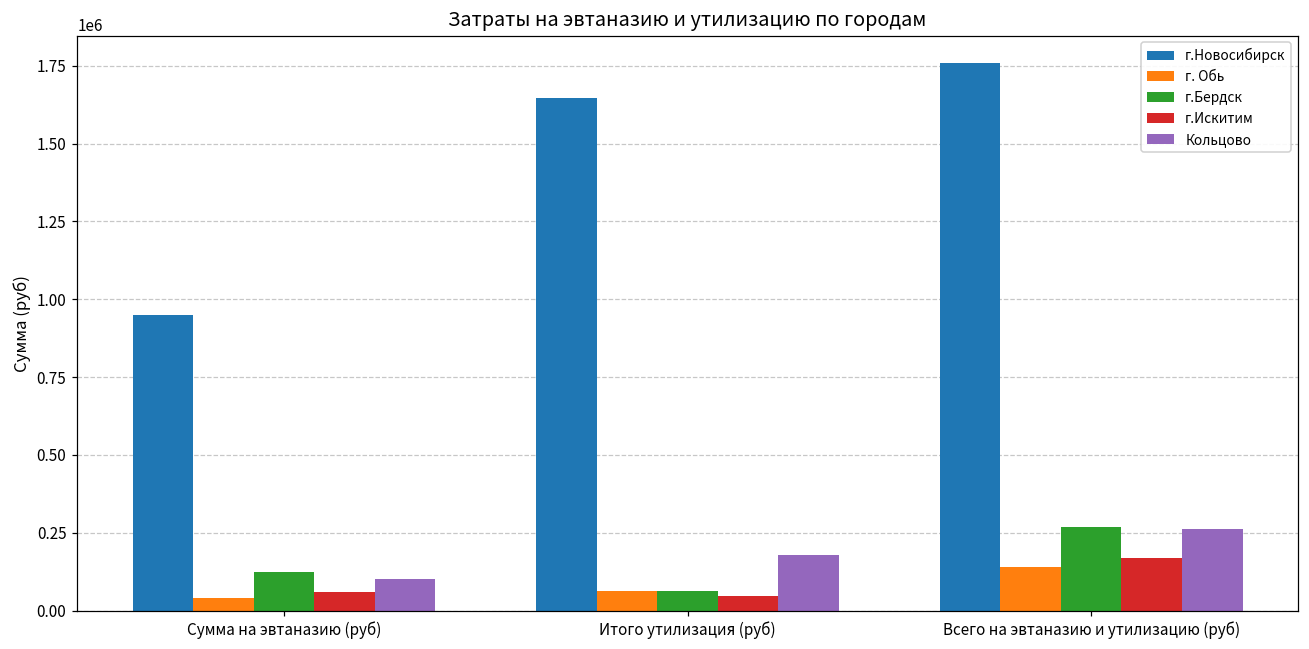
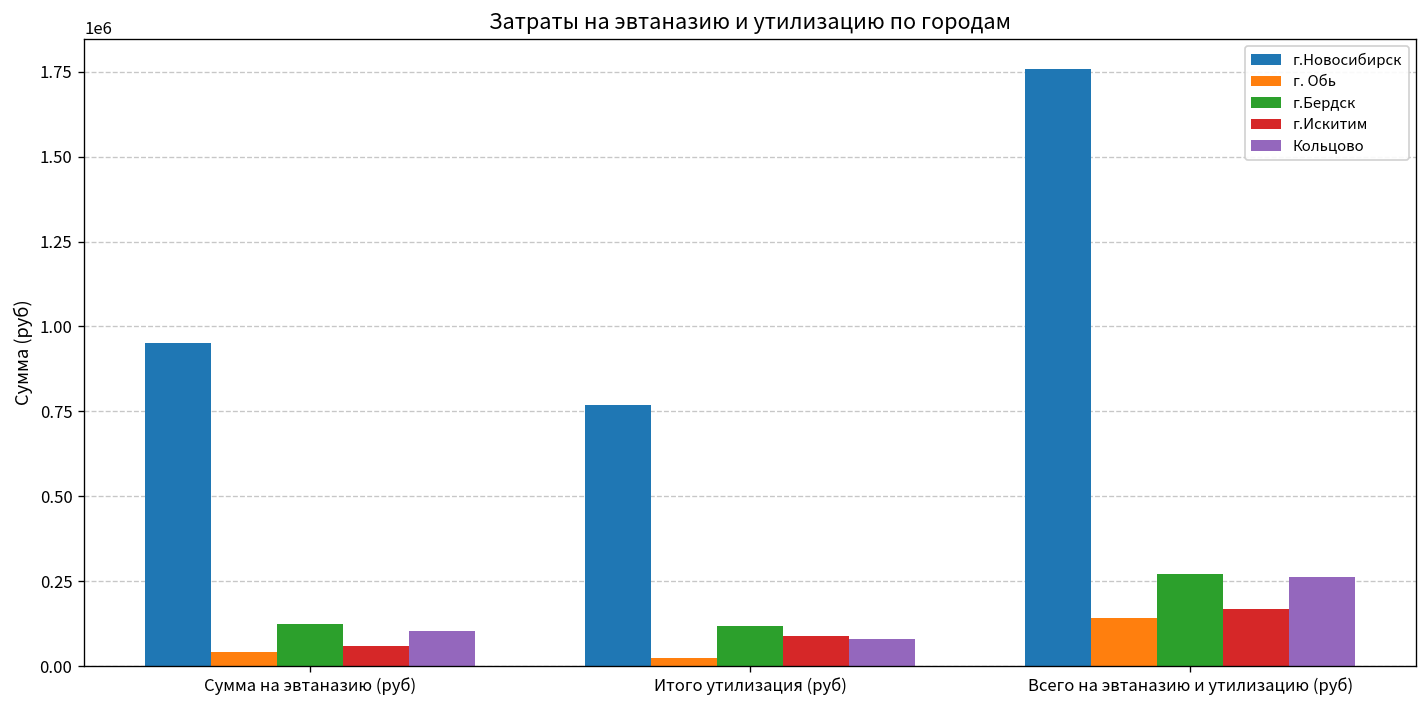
г.Новосибирск, Итого утилизация (руб): 1650000 -> 770000
г. Обь, Итого утилизация (руб): 60000 -> 30000
г.Бердск, Итого утилизация (руб): 60000 -> 120000
г.Искитим, Итого утилизация (руб): 50000 -> 90000
Кольцово, Итого утилизация (руб): 180000 -> 80000
